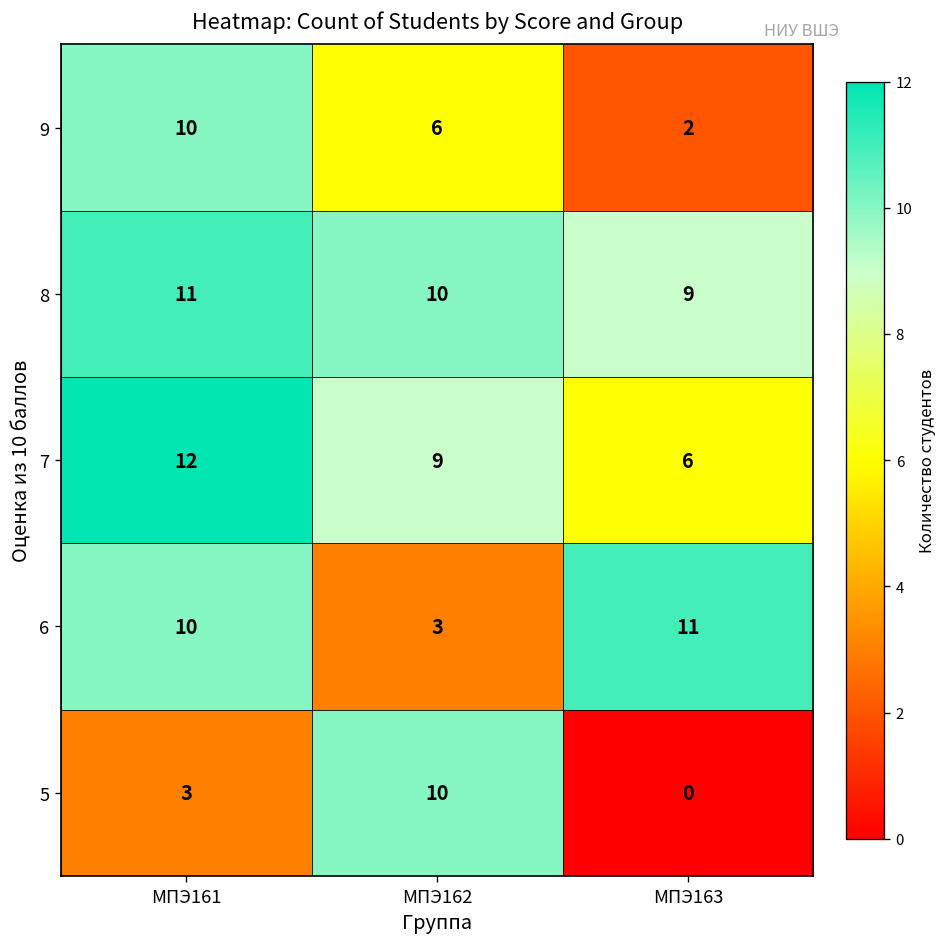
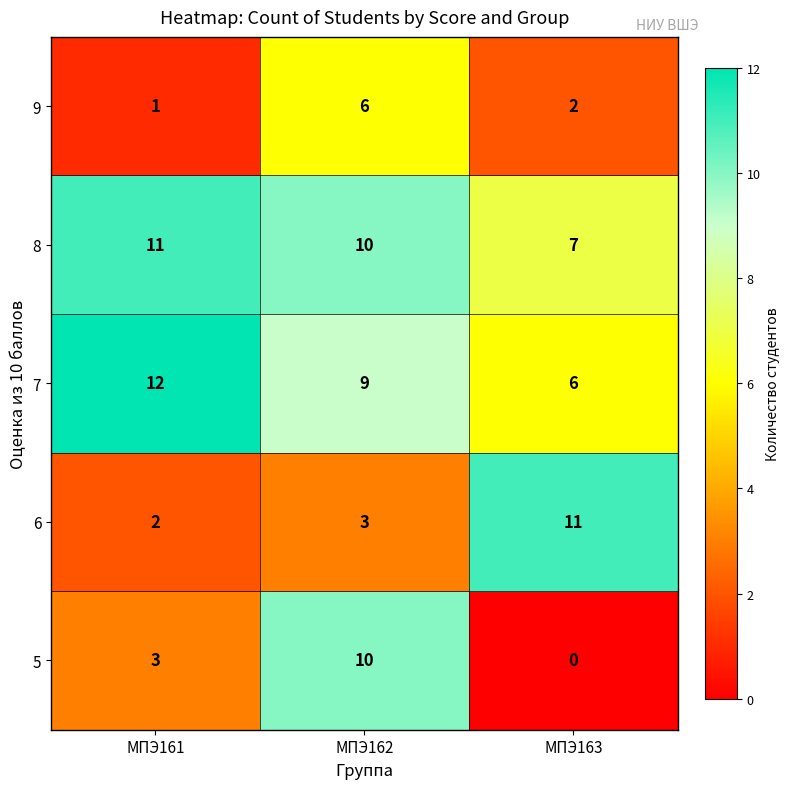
9, МПЭ161: 10 -> 1
8, МПЭ163: 9 -> 7
6, МПЭ161: 10 -> 2
